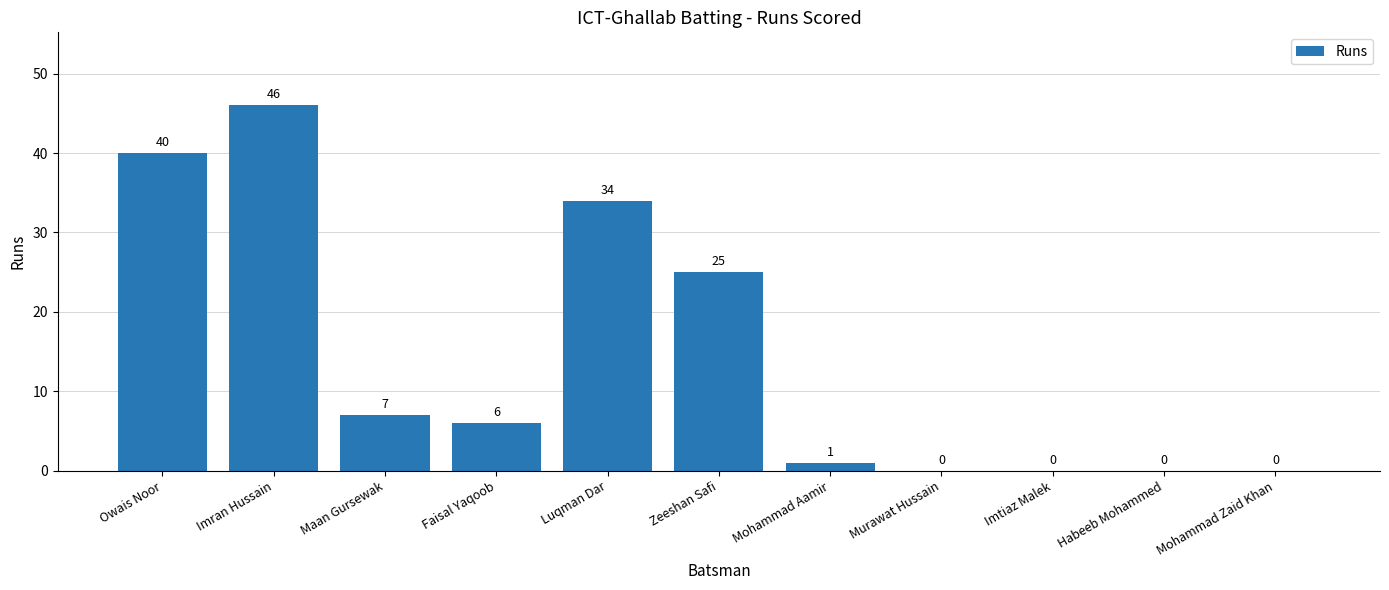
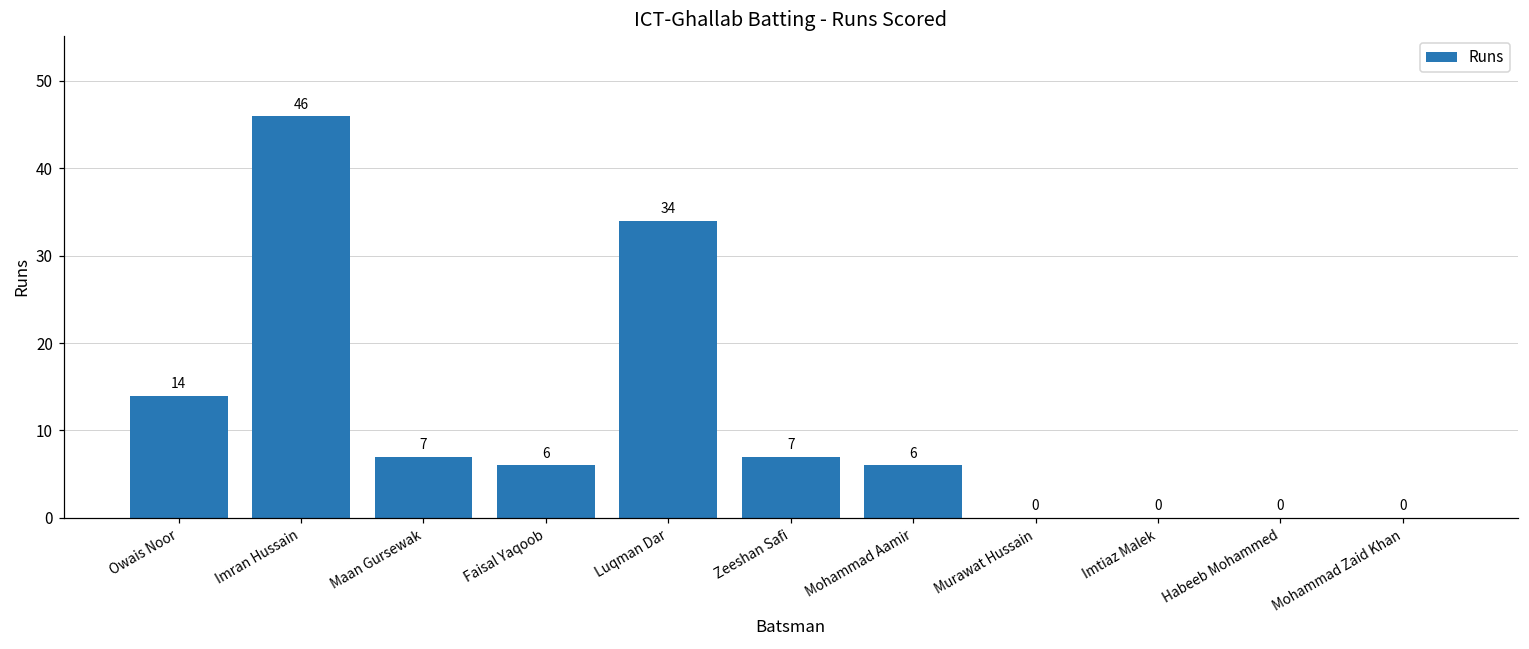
Owais Noor: 40 -> 14
Zeeshan Safi: 25 -> 7
Mohammad Aamir: 1 -> 6
